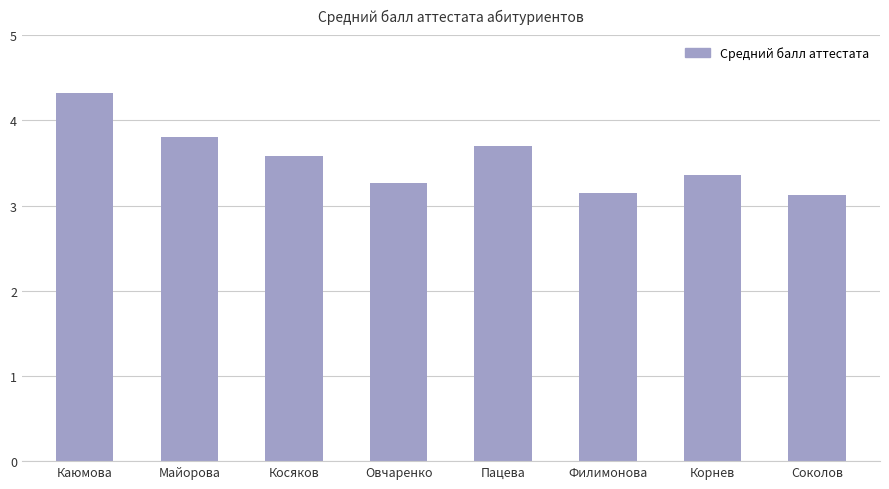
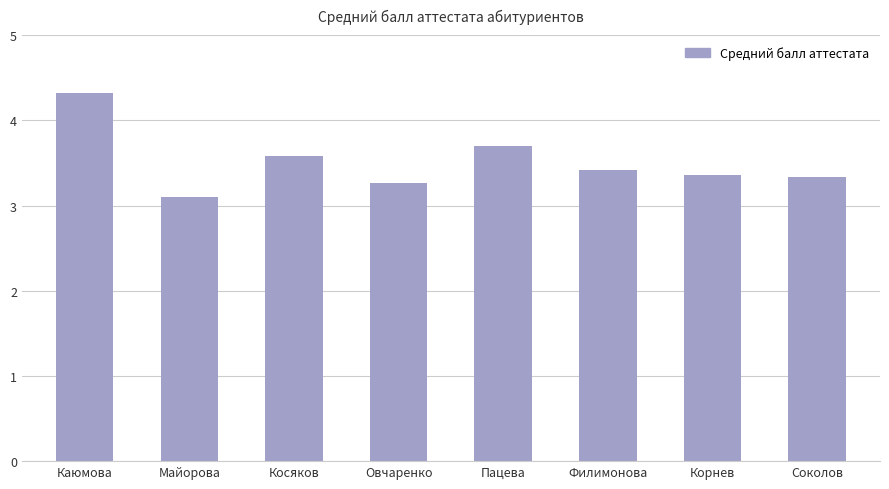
Майорова: 3.8 -> 3.1
Филимонова: 3.2 -> 3.4
Соколов: 3.1 -> 3.3
